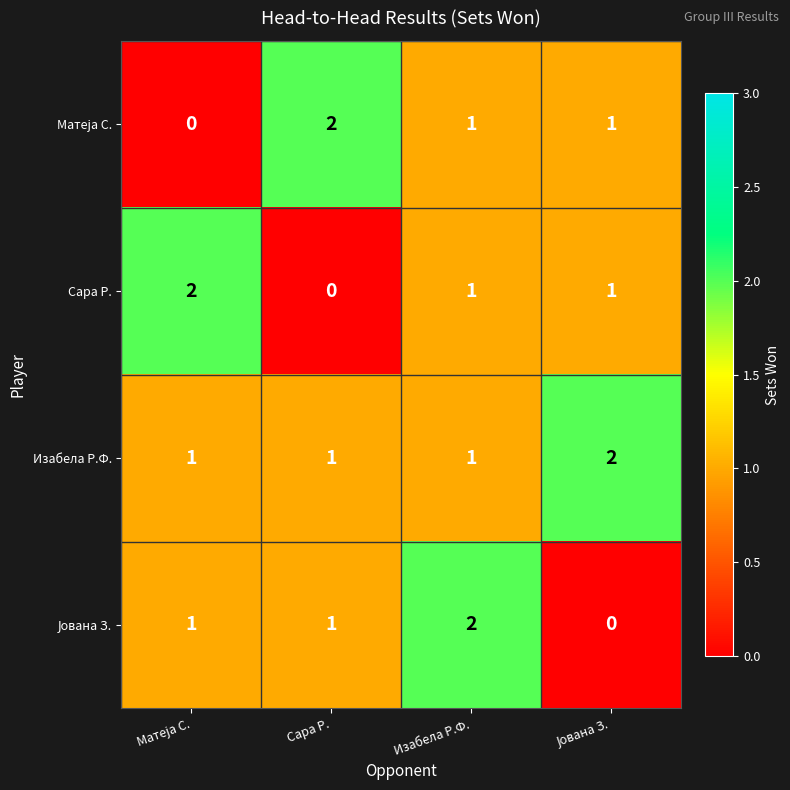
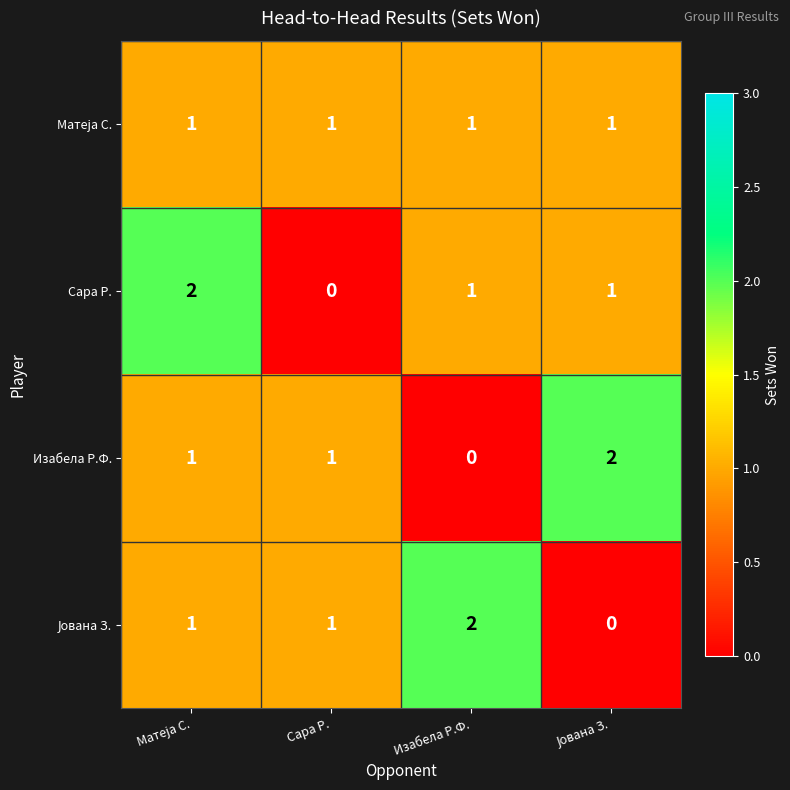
Матеја С., Матеја С.: 0 -> 1
Матеја С., Сара Р.: 2 -> 1
Изабела Р.Ф., Изабела Р.Ф.: 1 -> 0
